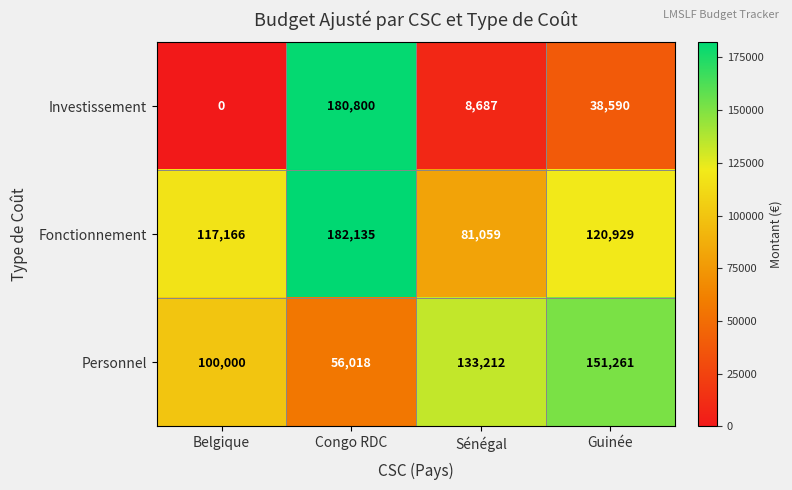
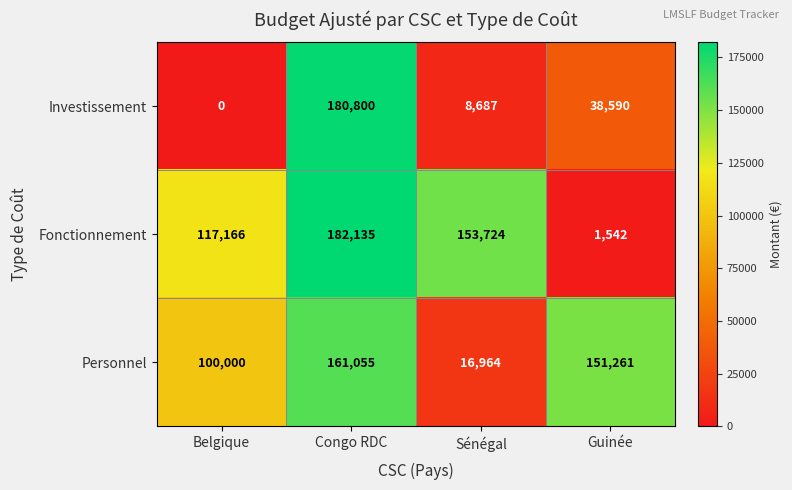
Fonctionnement, Sénégal: 81,059 -> 153,724
Fonctionnement, Guinée: 120,929 -> 1,542
Personnel, Congo RDC: 56,018 -> 161,055
Personnel, Sénégal: 133,212 -> 16,964
